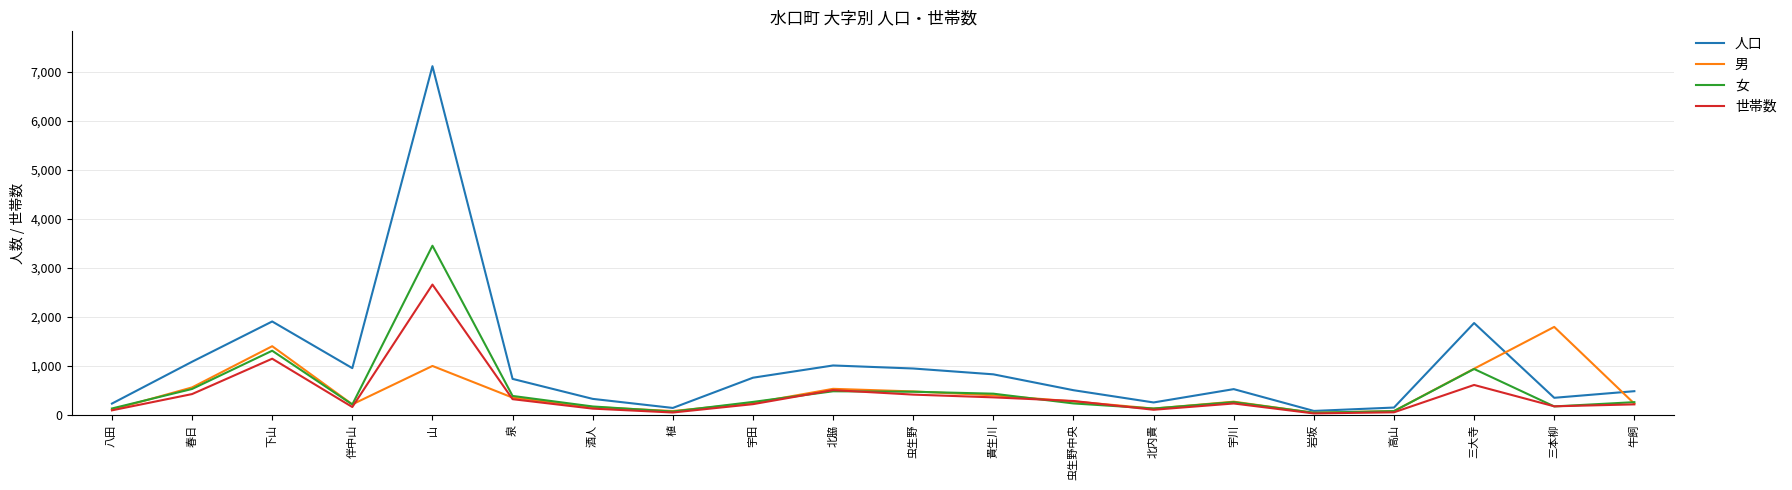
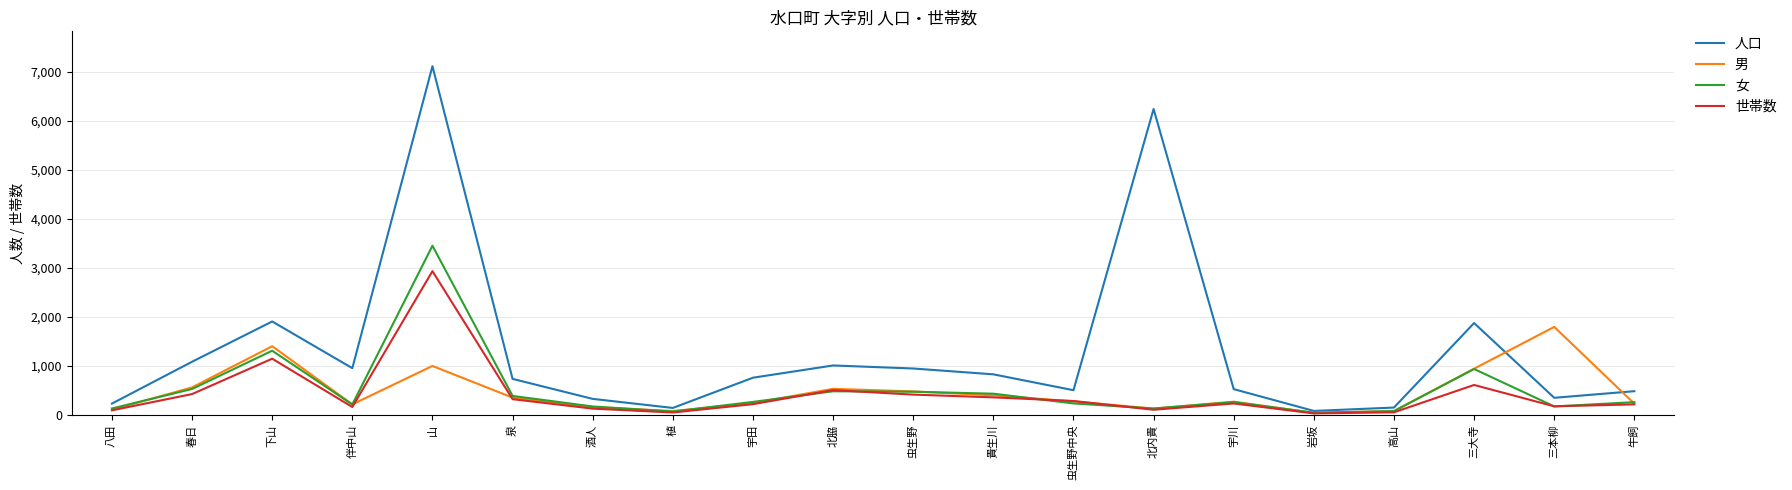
世帯数, 山: 2,700 -> 2,900
人口, 北内貴: 200 -> 6,200
